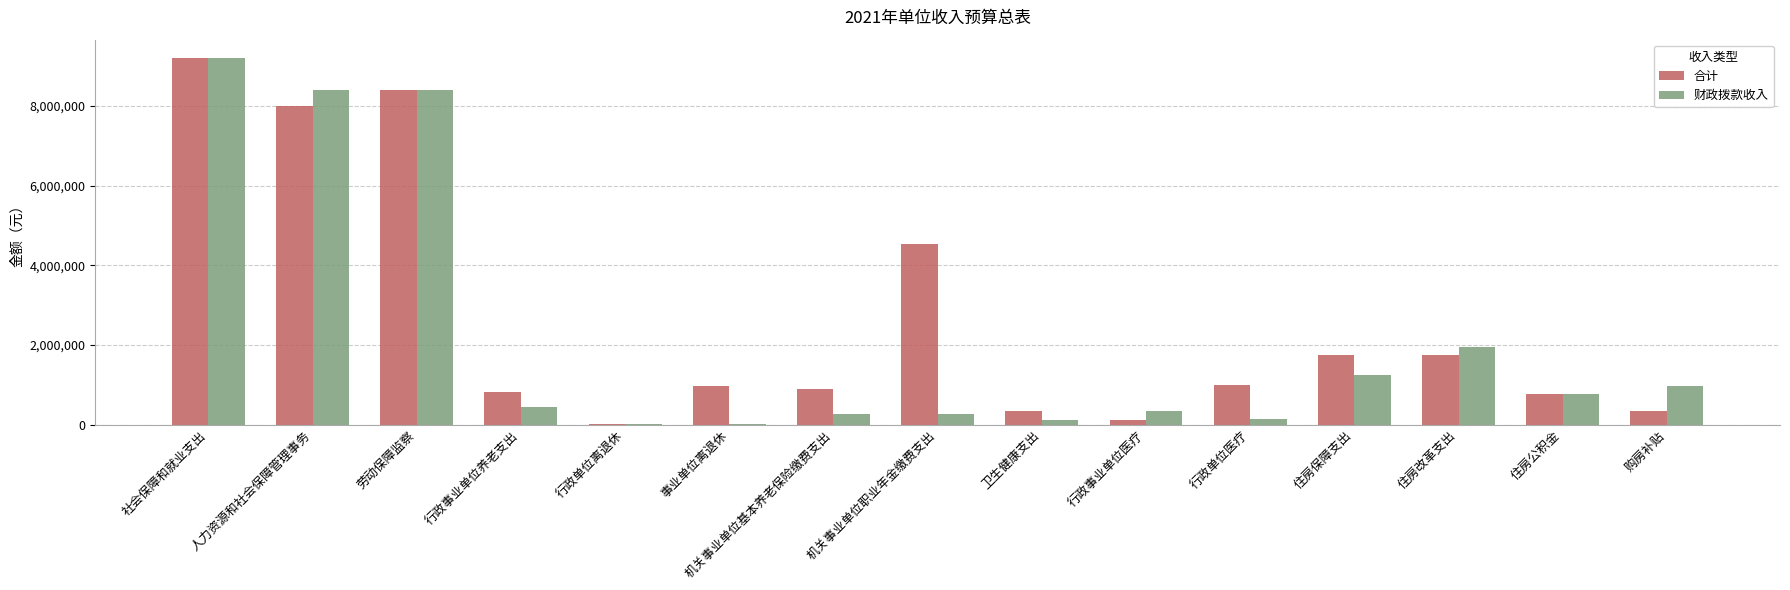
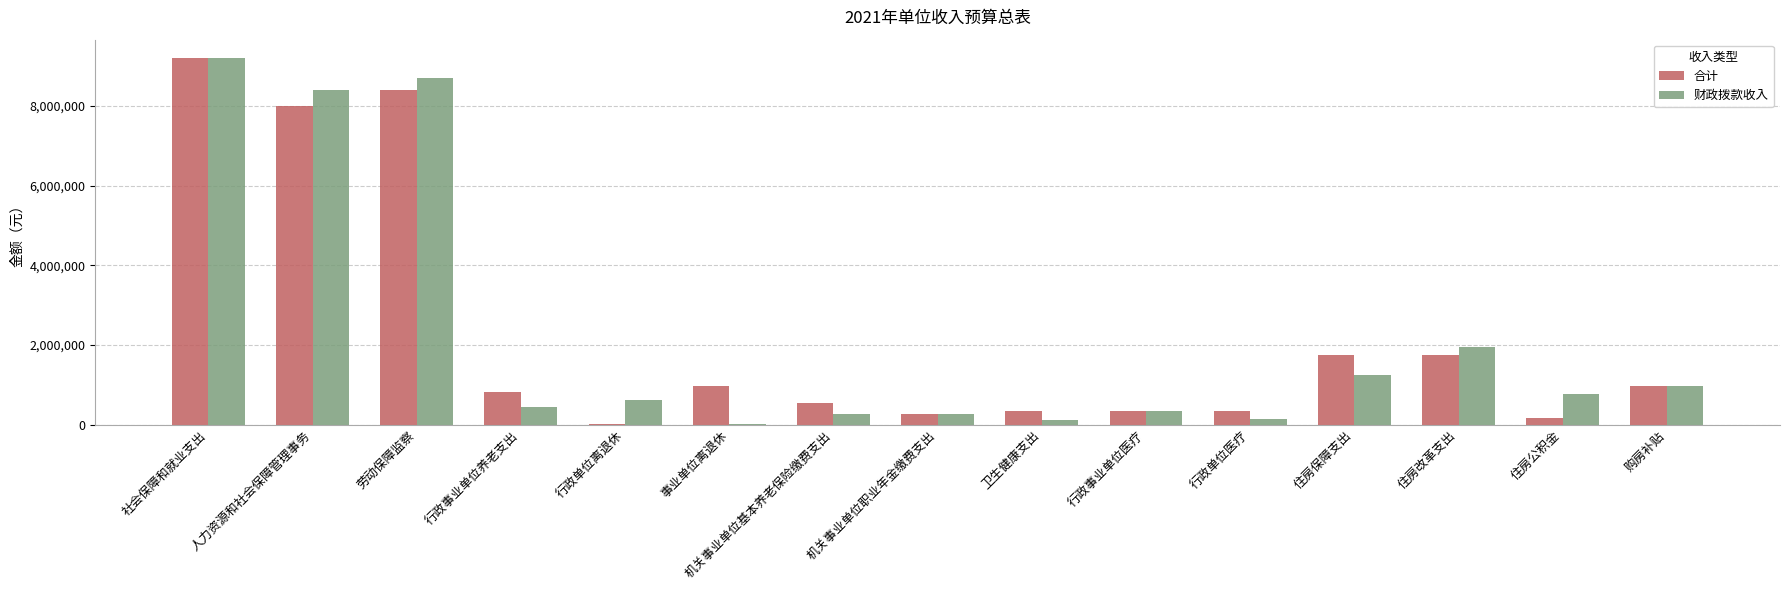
财政拨款收入, 劳动保障监察: 8,400,000 -> 8,700,000
财政拨款收入, 行政单位离退休: 0 -> 600,000
合计, 机关事业单位基本养老保险缴费支出: 900,000 -> 500,000
合计, 机关事业单位职业年金缴费支出: 4,500,000 -> 300,000
合计, 行政事业单位医疗: 100,000 -> 300,000
合计, 行政单位医疗: 1,000,000 -> 300,000
合计, 住房公积金: 800,000 -> 200,000
合计, 购房补贴: 300,000 -> 1,000,000
